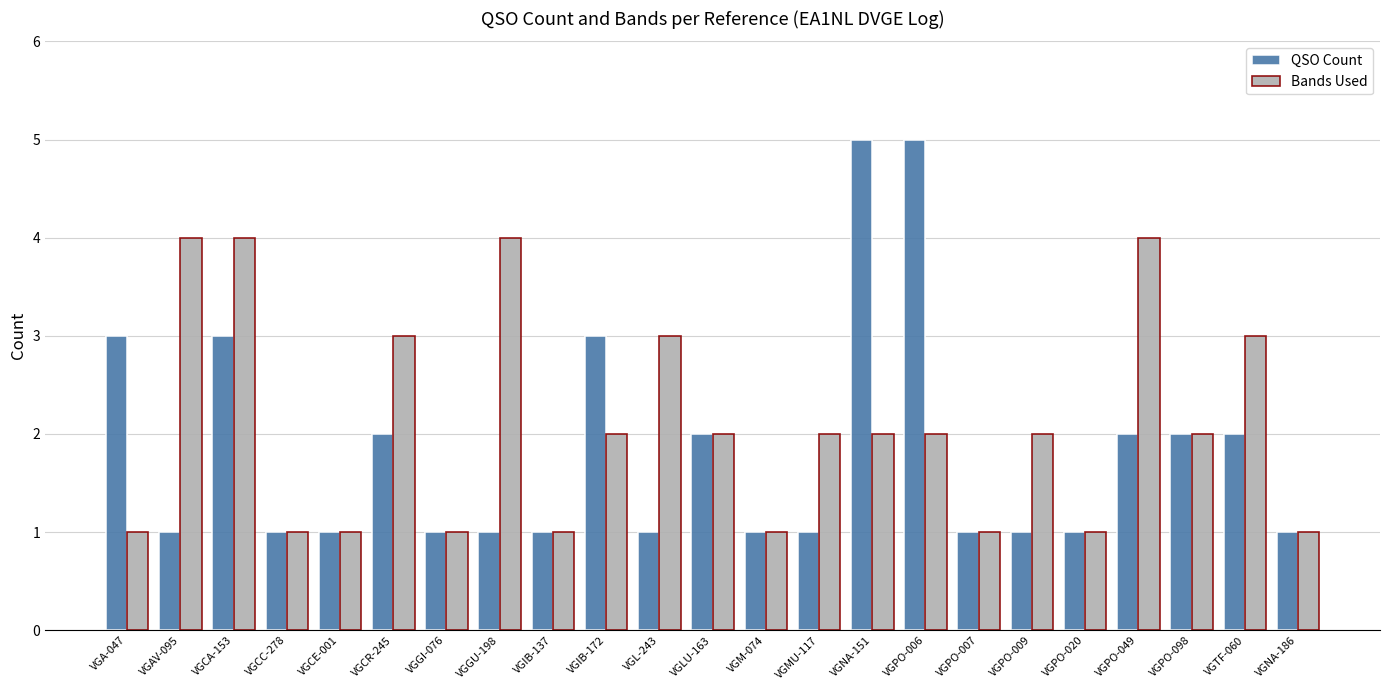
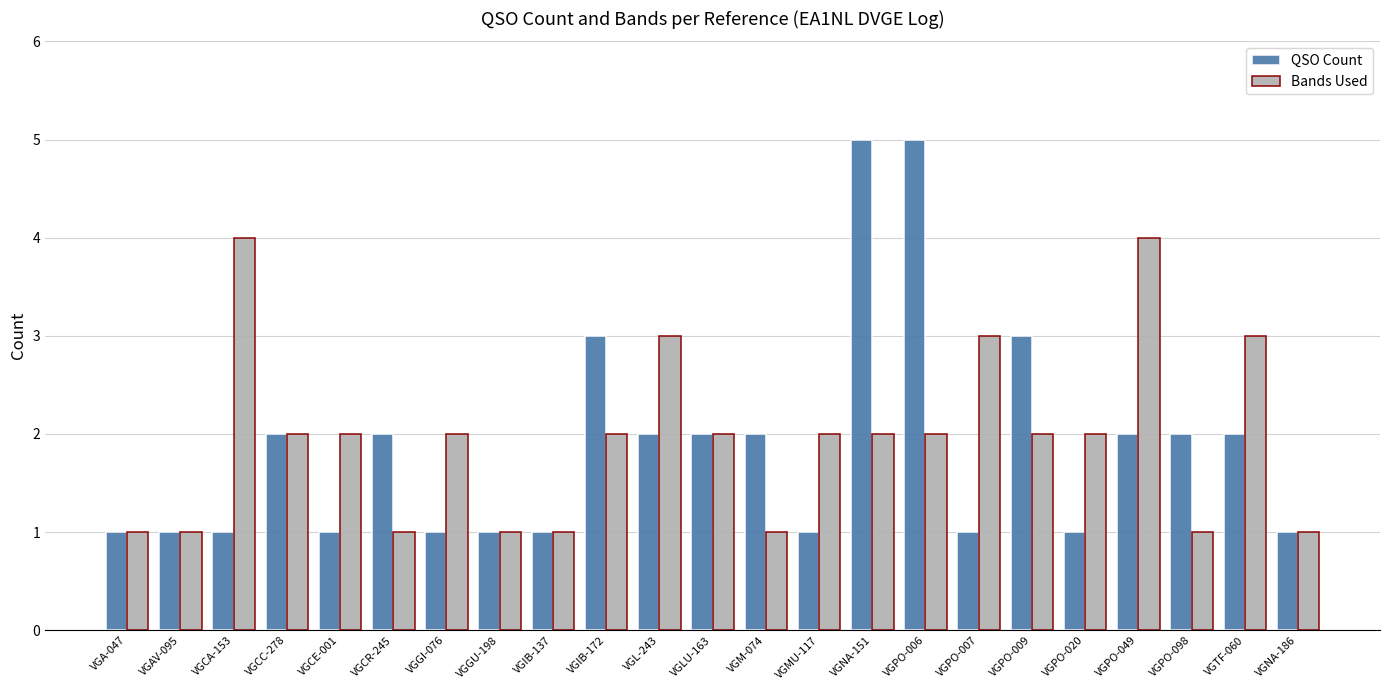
QSO Count, VGA-047: 3 -> 1
Bands Used, VGAV-095: 4 -> 1
QSO Count, VGCA-153: 3 -> 1
QSO Count, VGCC-278: 1 -> 2
Bands Used, VGCC-278: 1 -> 2
Bands Used, VGCE-001: 1 -> 2
Bands Used, VGCR-245: 3 -> 1
Bands Used, VGGI-076: 1 -> 2
Bands Used, VGGU-198: 4 -> 1
QSO Count, VGL-243: 1 -> 2
QSO Count, VGM-074: 1 -> 2
Bands Used, VGPO-007: 1 -> 3
QSO Count, VGPO-009: 1 -> 3
Bands Used, VGPO-020: 1 -> 2
Bands Used, VGPO-098: 2 -> 1
